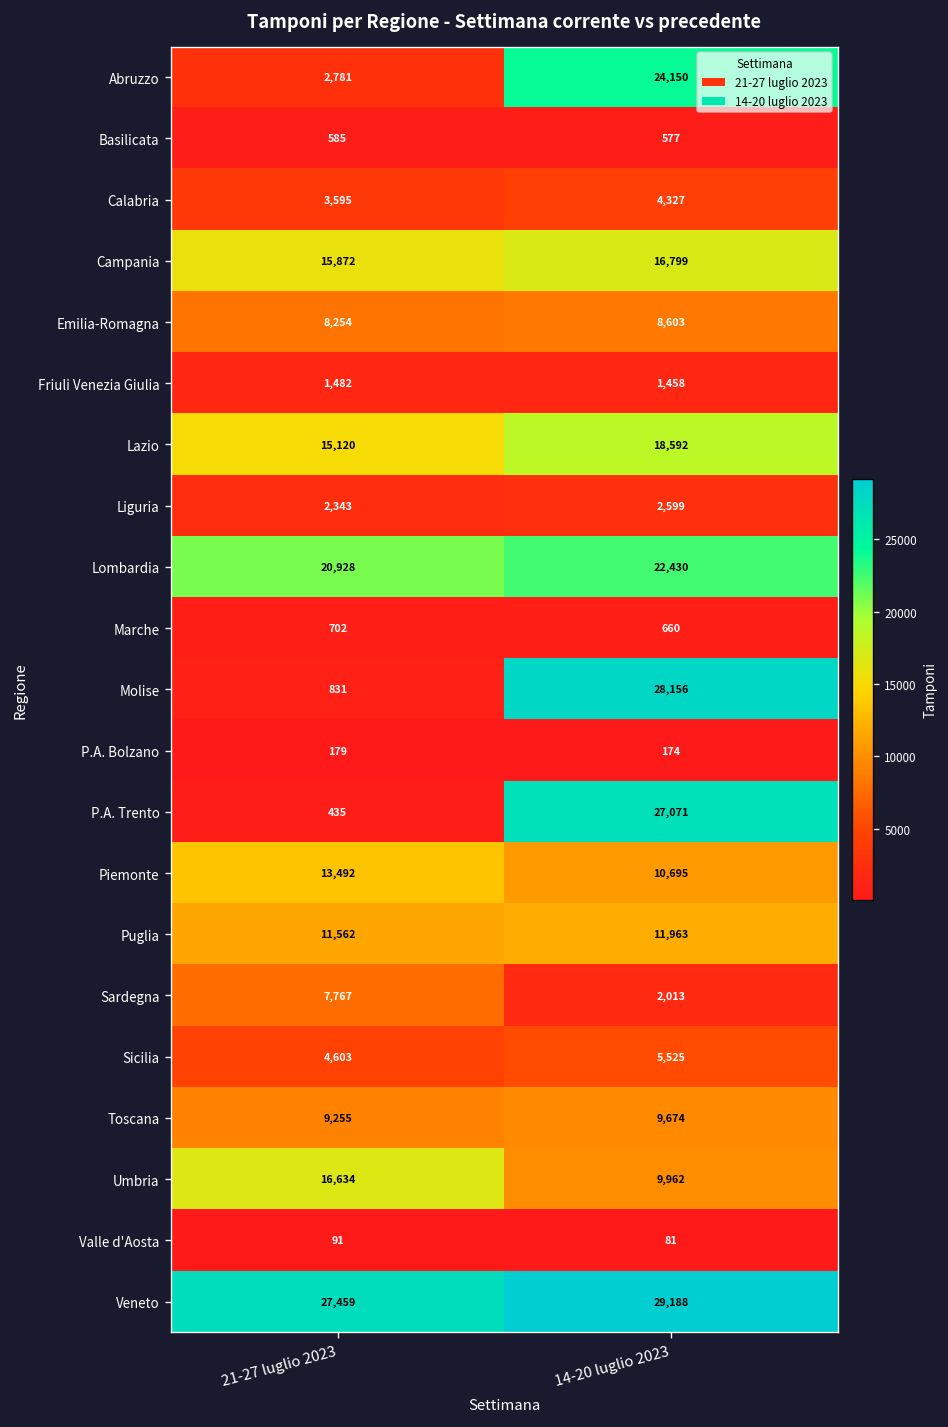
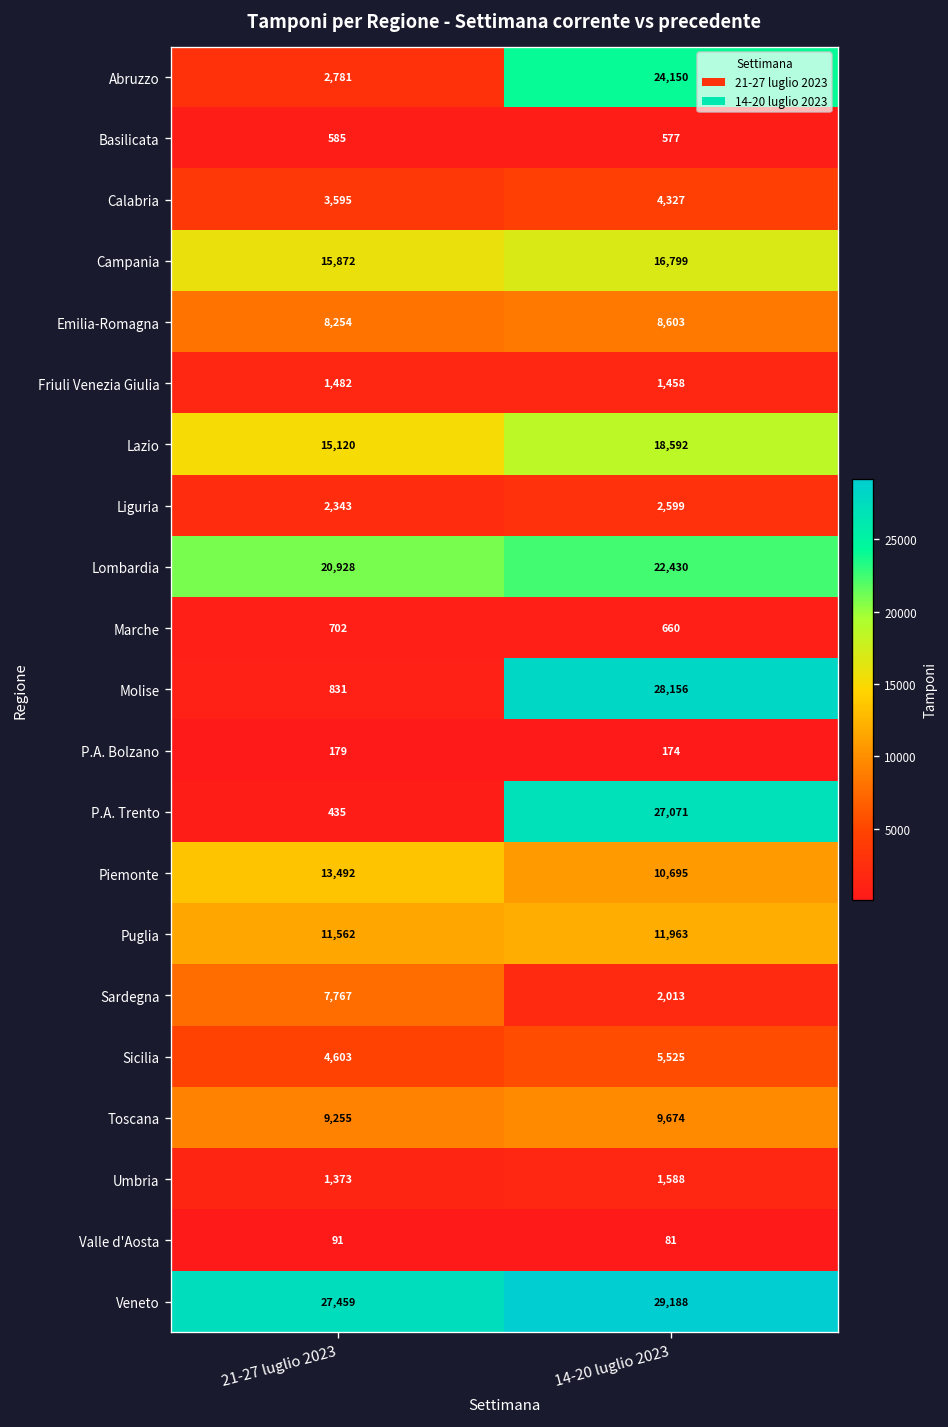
Umbria, 21-27 luglio 2023: 16,634 -> 1,373
Umbria, 14-20 luglio 2023: 9,962 -> 1,588
